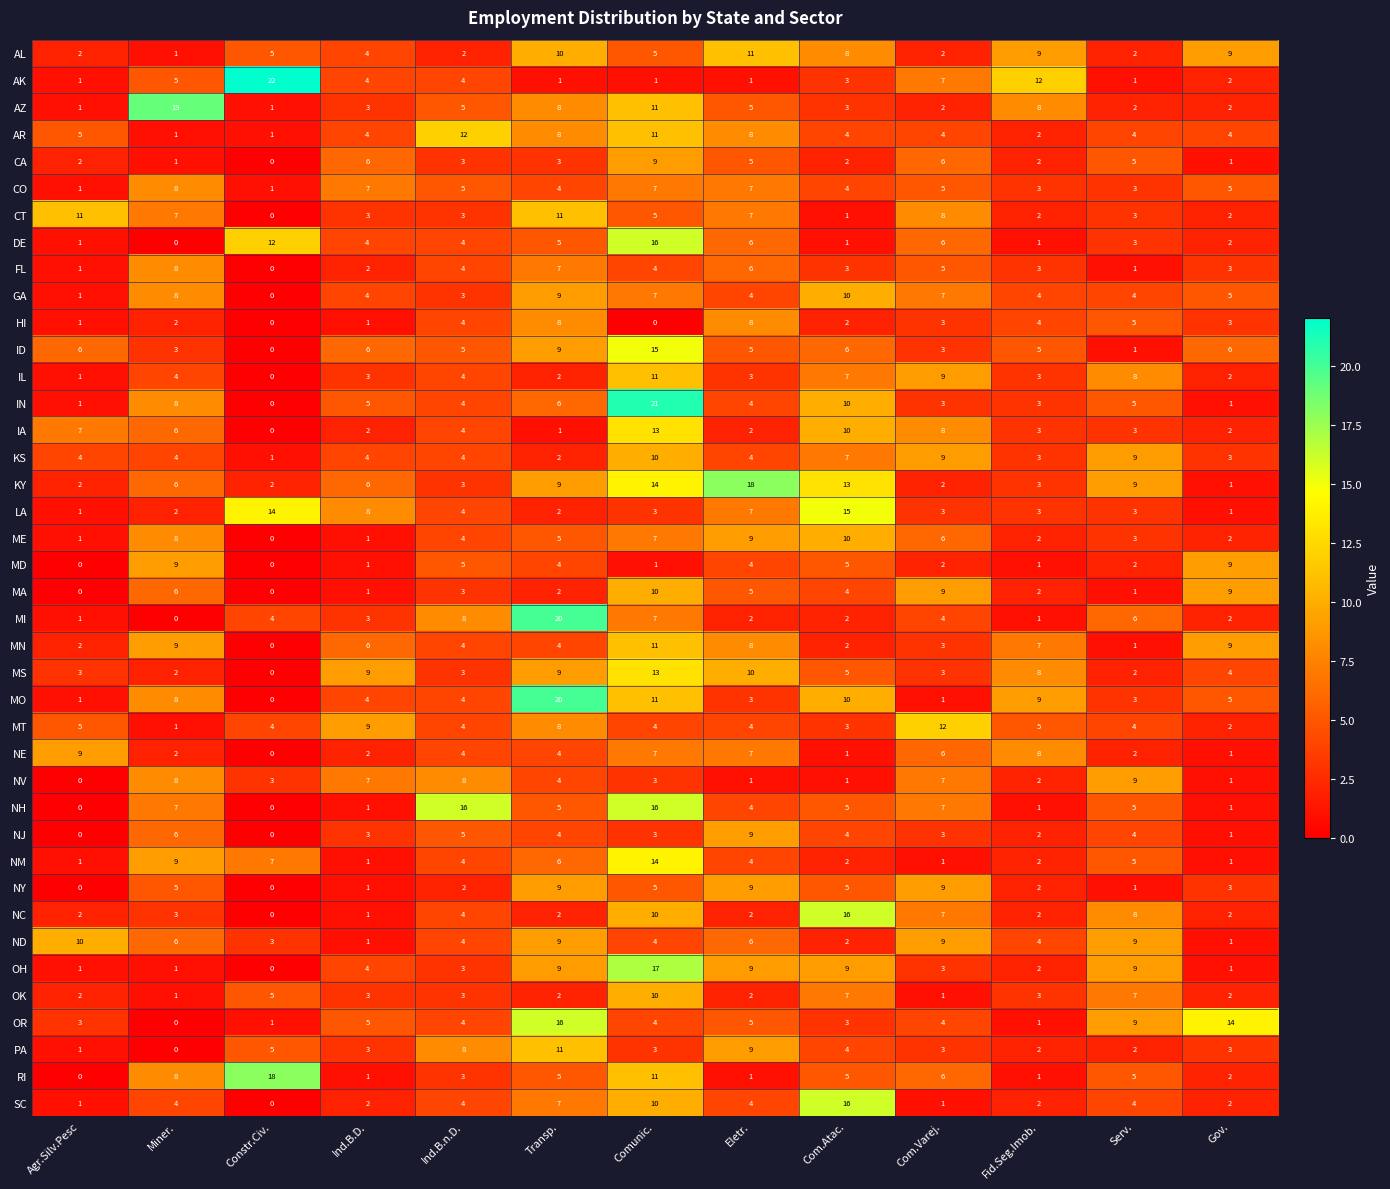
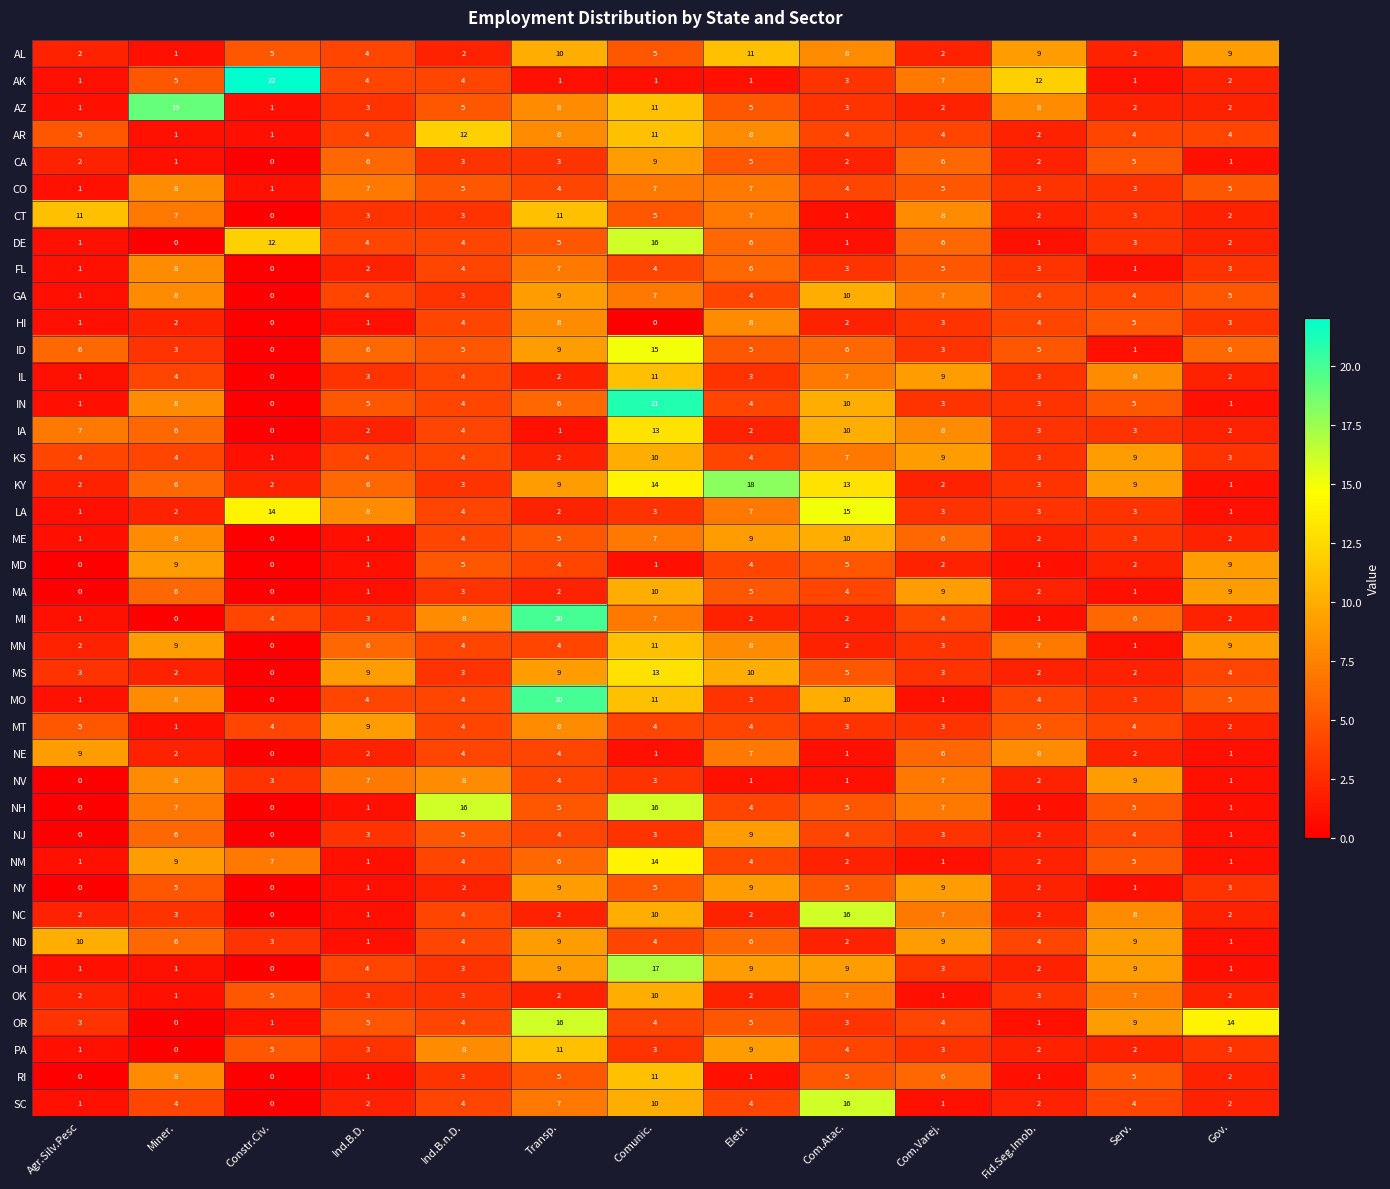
MS, Fid.Seg.Imob.: 8 -> 2
MO, Fid.Seg.Imob.: 9 -> 4
MT, Com.Varej.: 12 -> 3
NE, Comunic.: 7 -> 1
RI, Constr.Civ.: 18 -> 0
